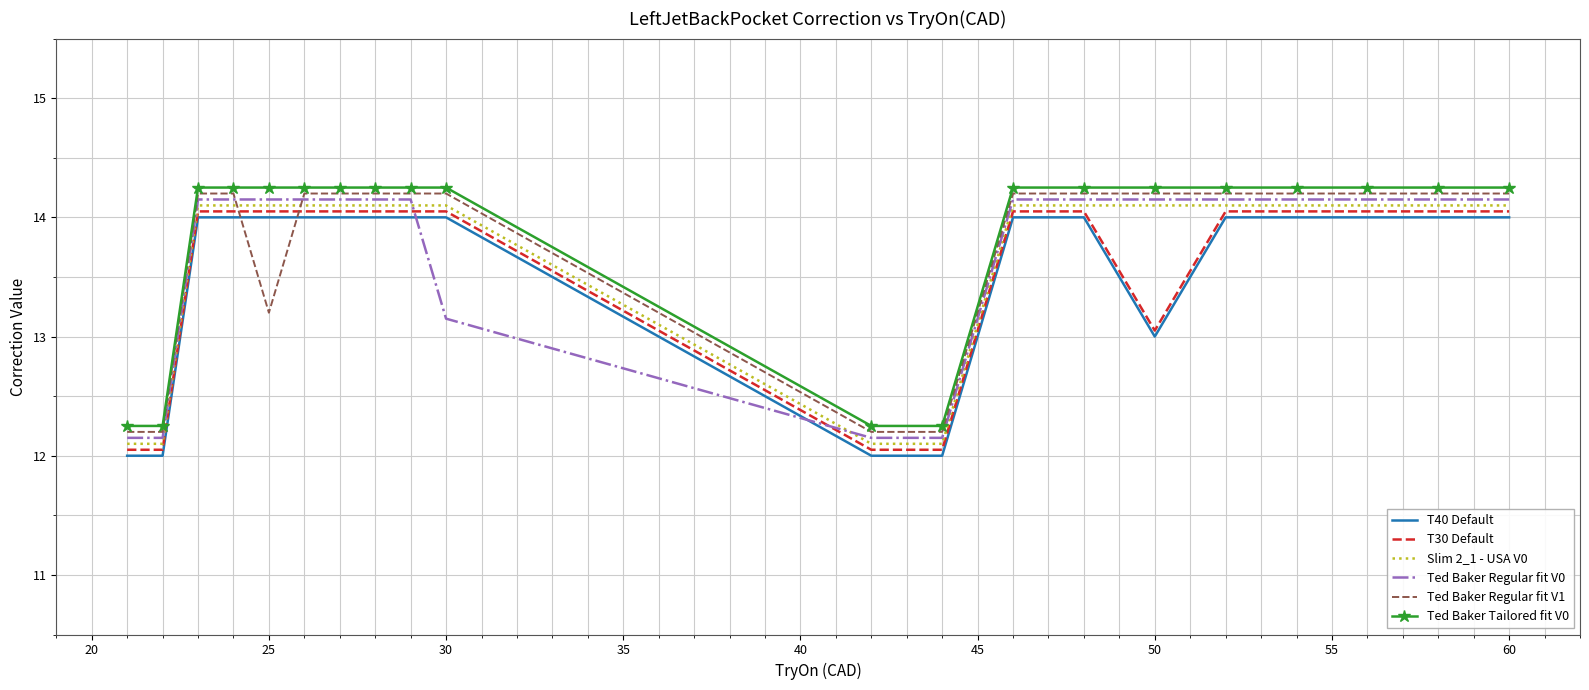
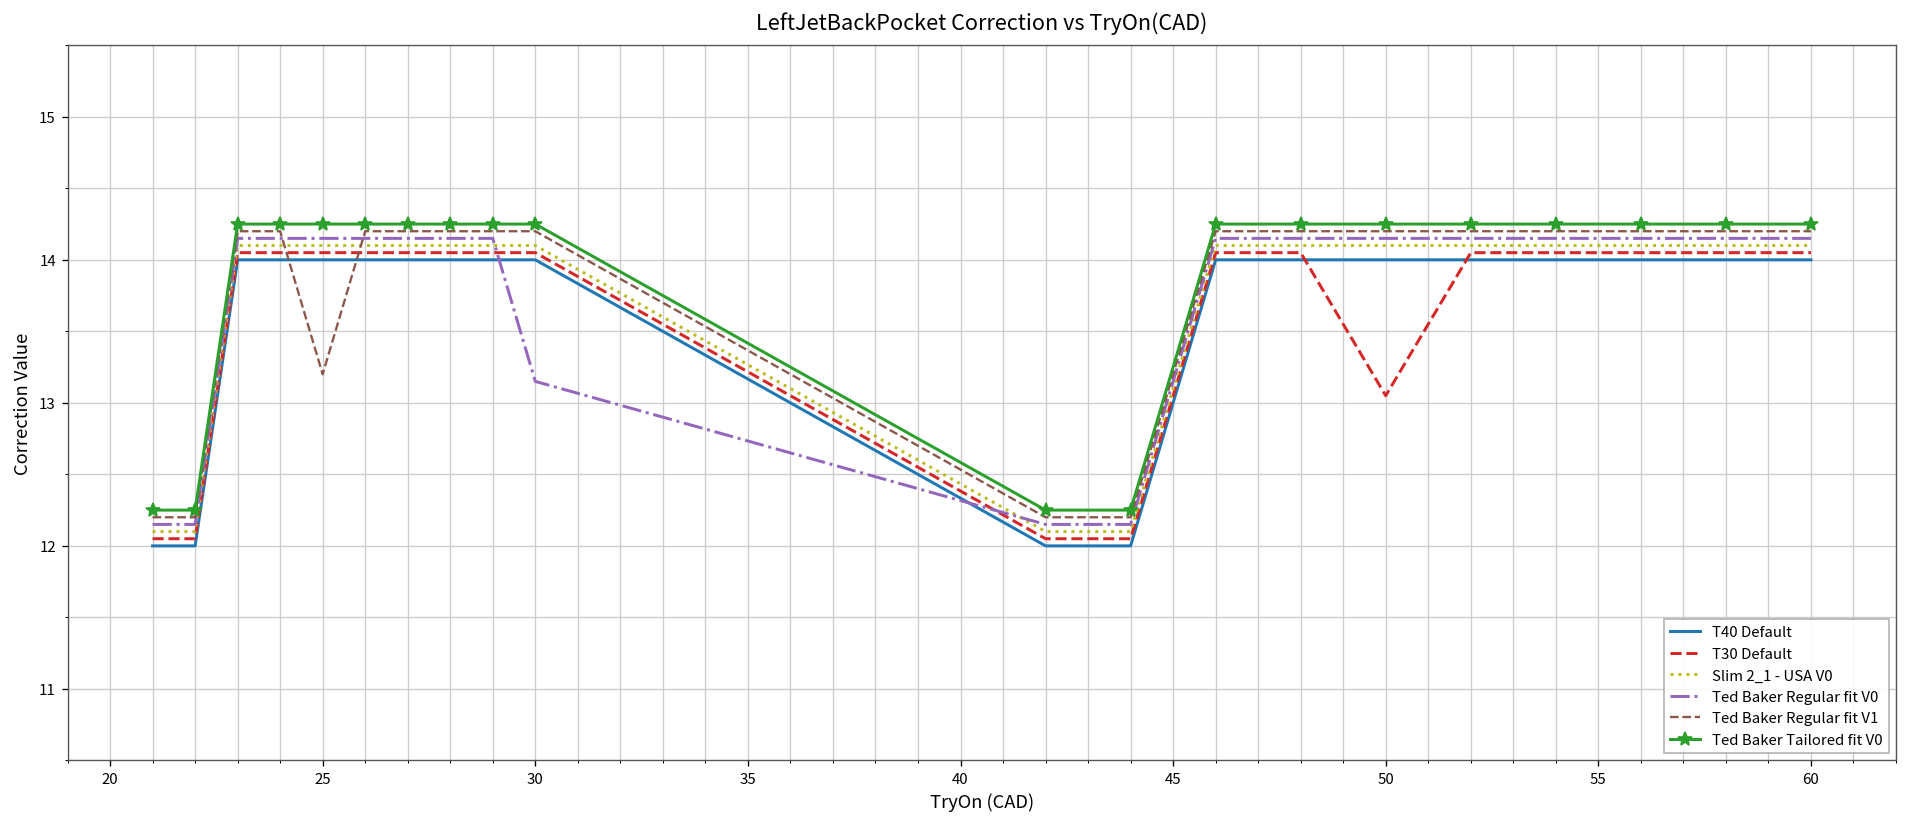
T40 Default, 50: 13 -> 14
